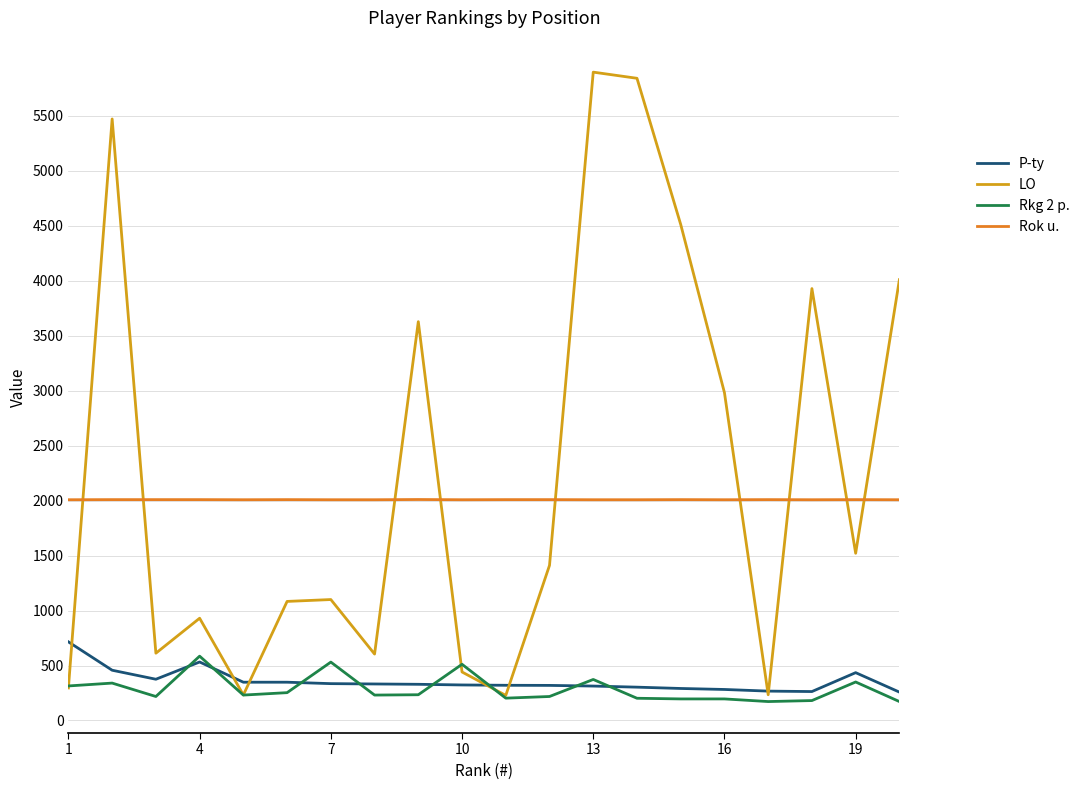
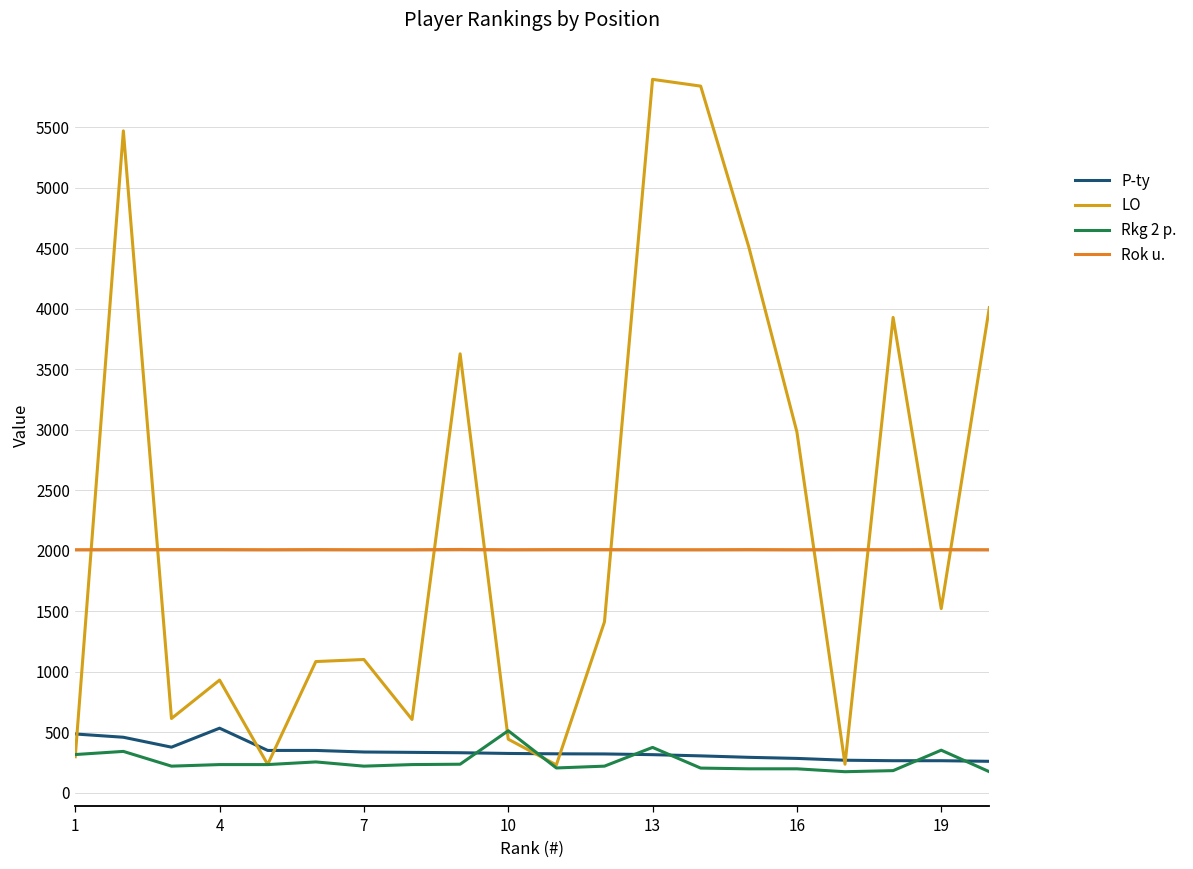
P-ty, 1: 720 -> 480
Rkg 2 p., 4: 590 -> 230
Rkg 2 p., 7: 530 -> 220
P-ty, 19: 440 -> 260
